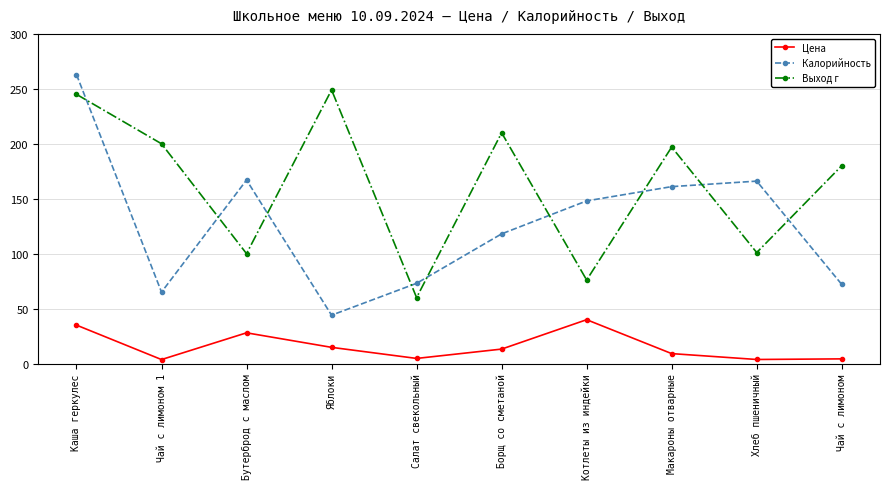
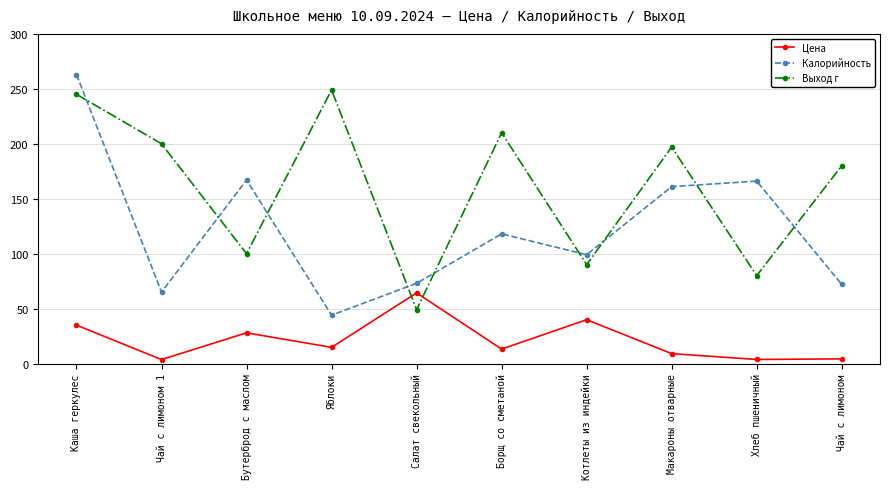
Цена, Салат свекольный: 5 -> 64
Выход г, Салат свекольный: 60 -> 49
Калорийность, Котлеты из индейки: 148 -> 99
Выход г, Котлеты из индейки: 76 -> 90
Выход г, Хлеб пшеничный: 101 -> 80
